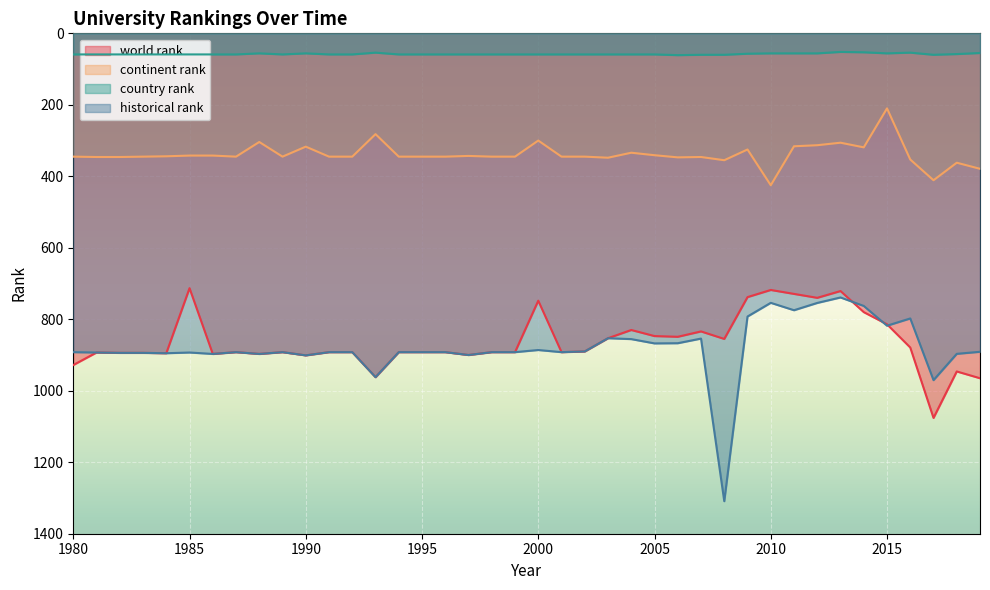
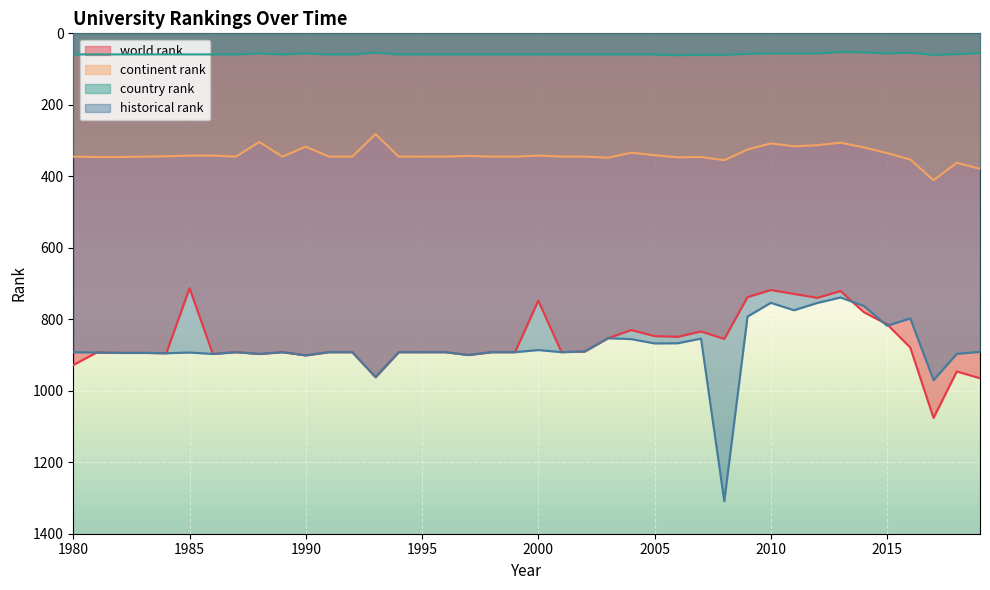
continent rank, 2000: 300 -> 340
continent rank, 2010: 430 -> 310
continent rank, 2015: 210 -> 340
